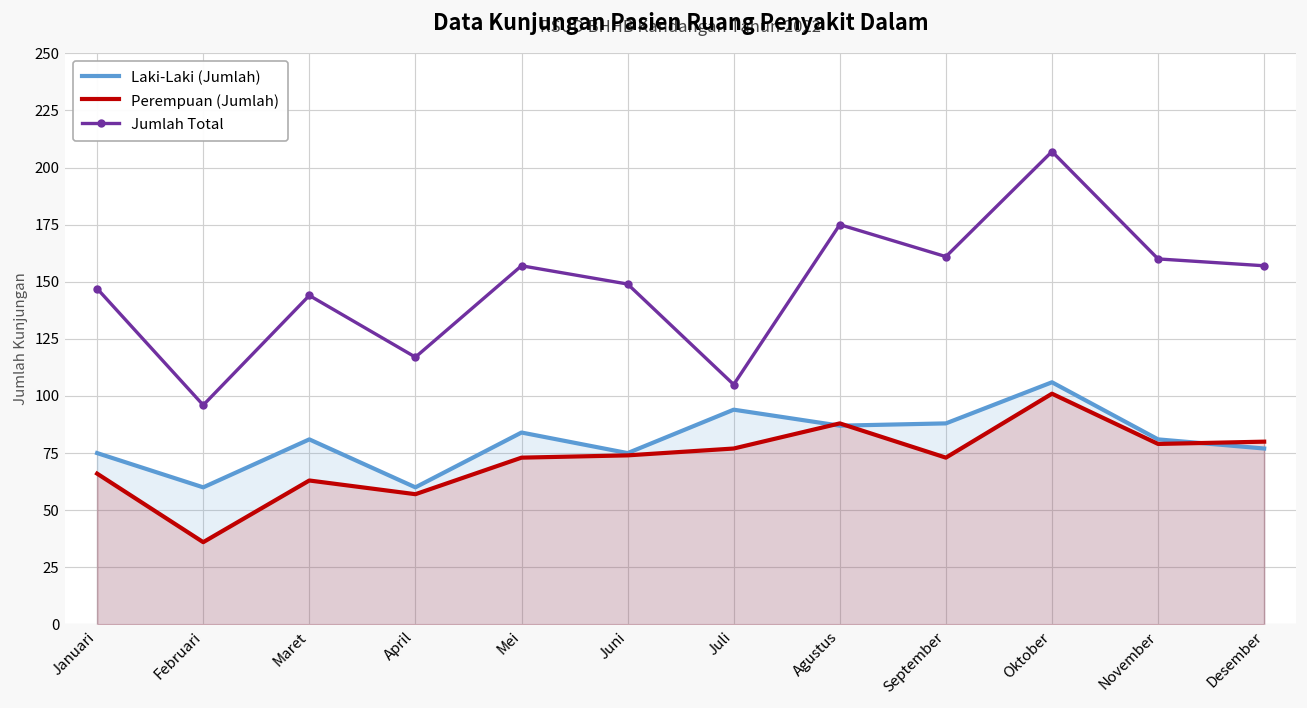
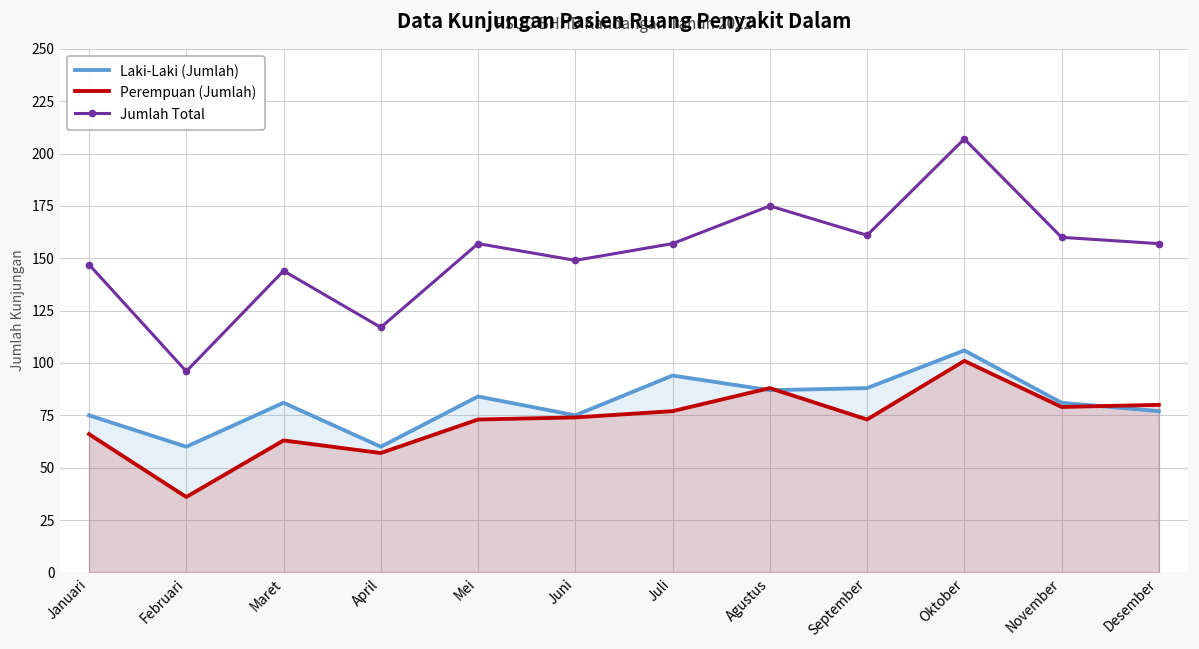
Jumlah Total, Juli: 105 -> 157
